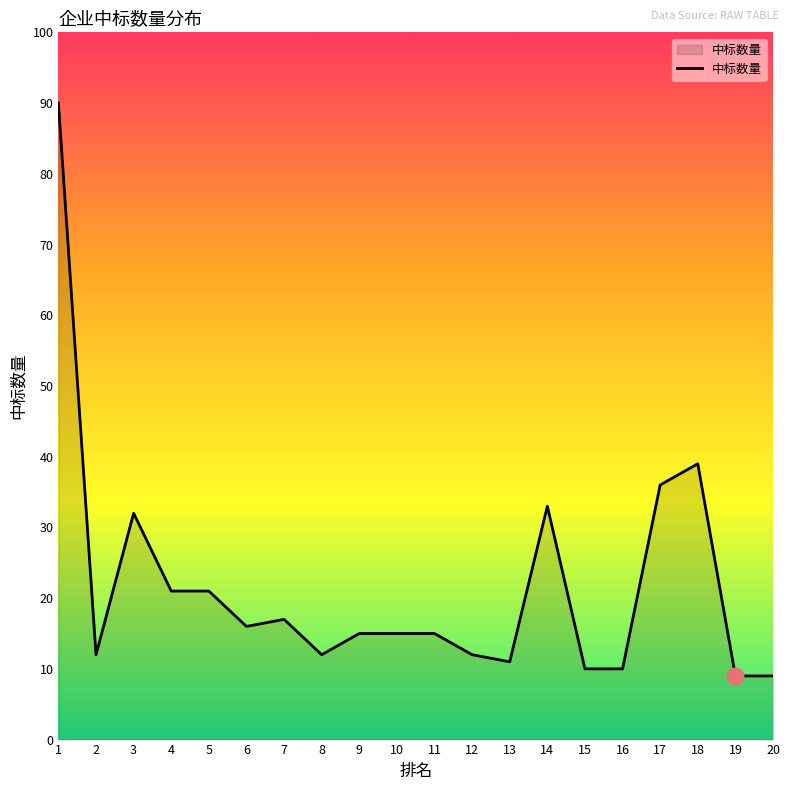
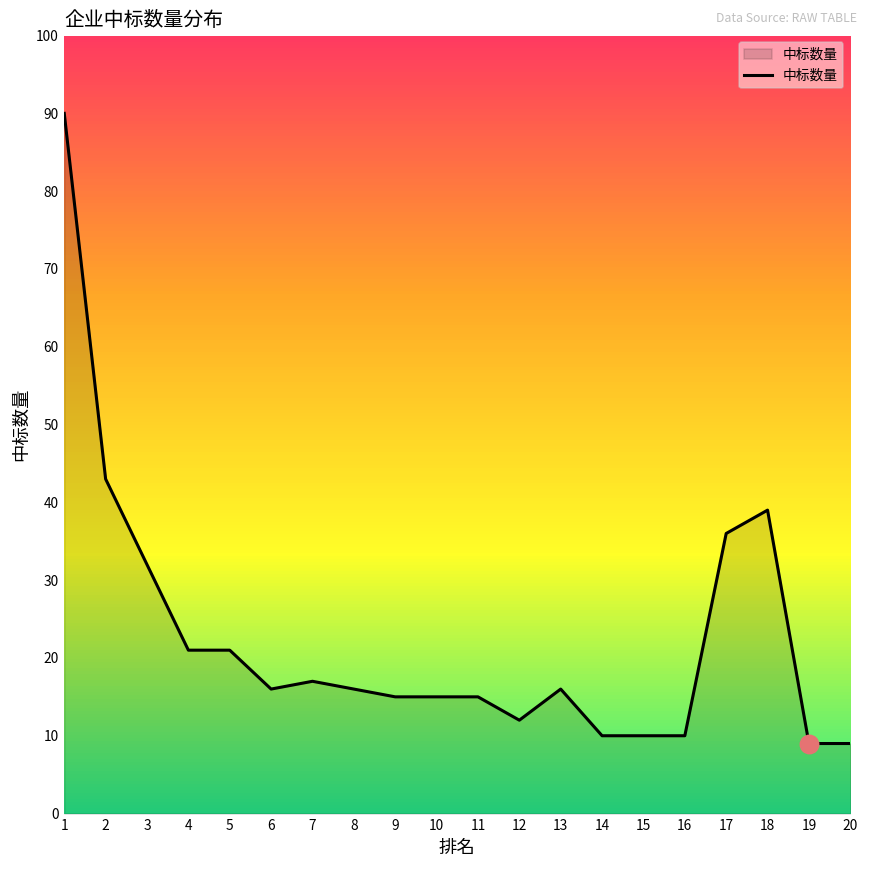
中标数量, 2: 12 -> 43
中标数量, 8: 12 -> 16
中标数量, 13: 11 -> 16
中标数量, 14: 33 -> 10
